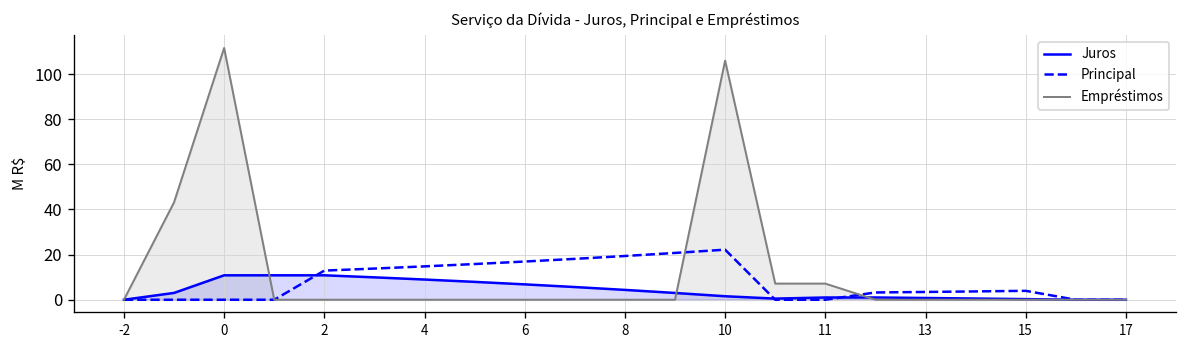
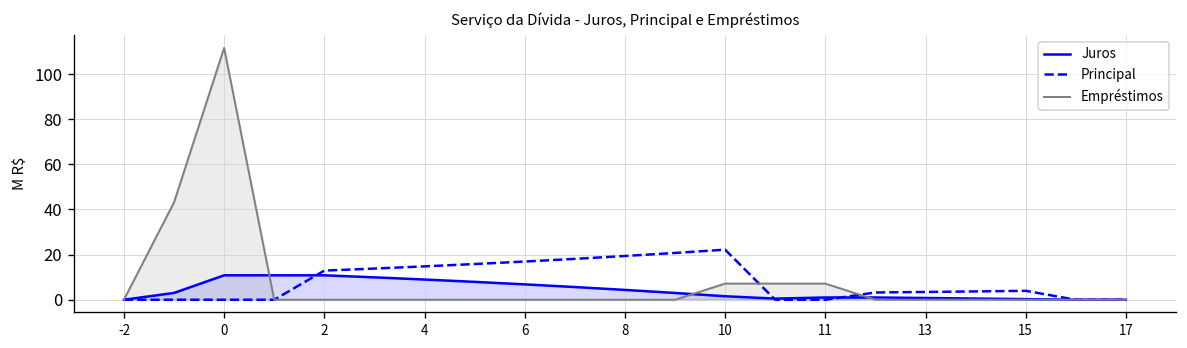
Empréstimos, 10: 106 -> 7
